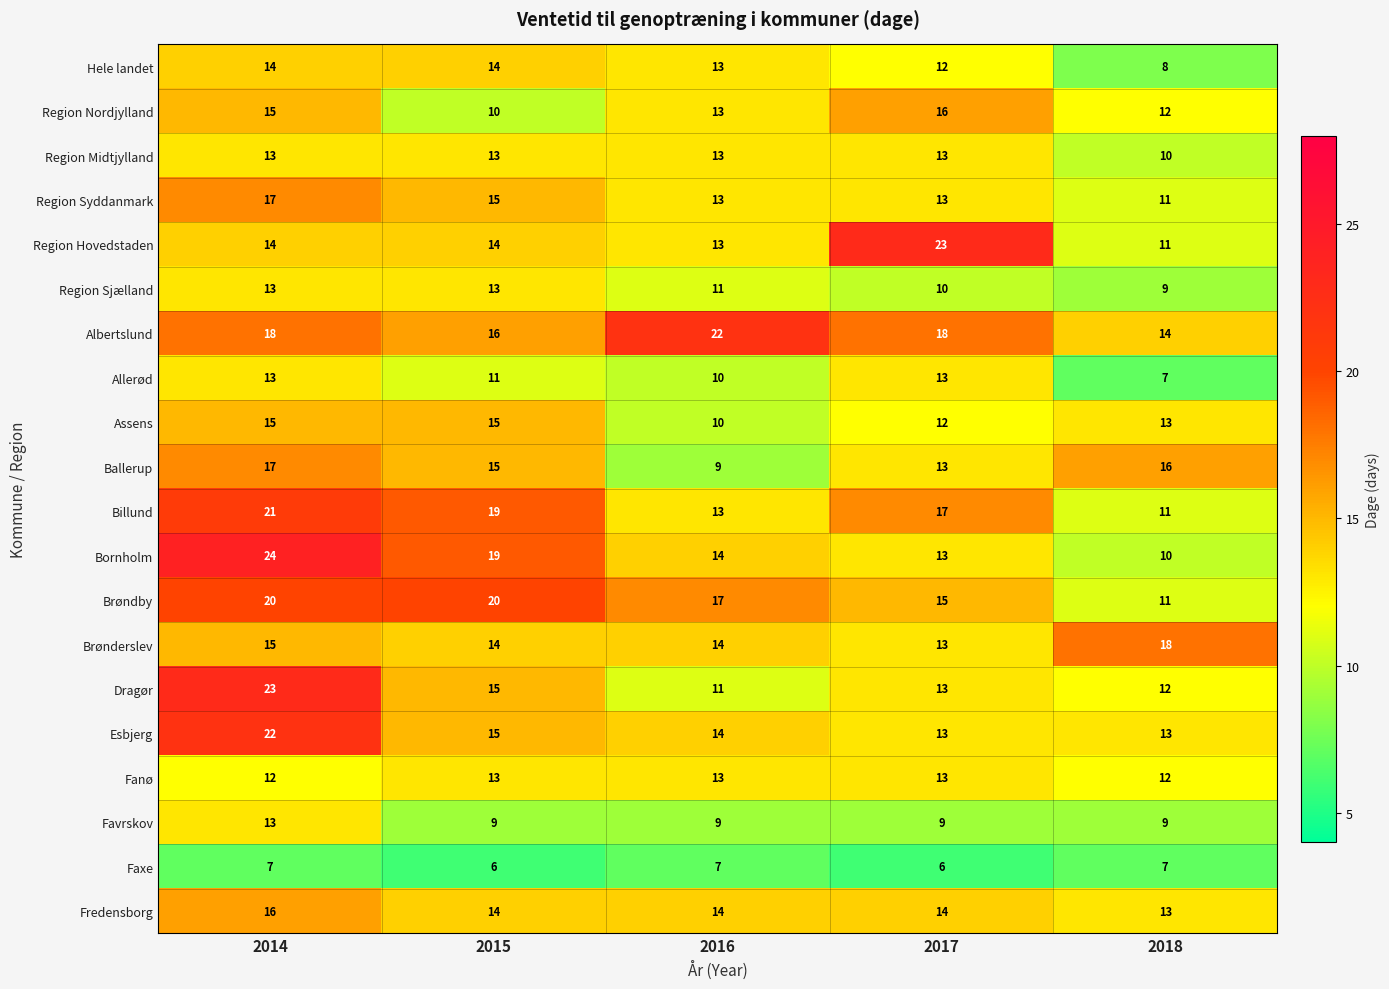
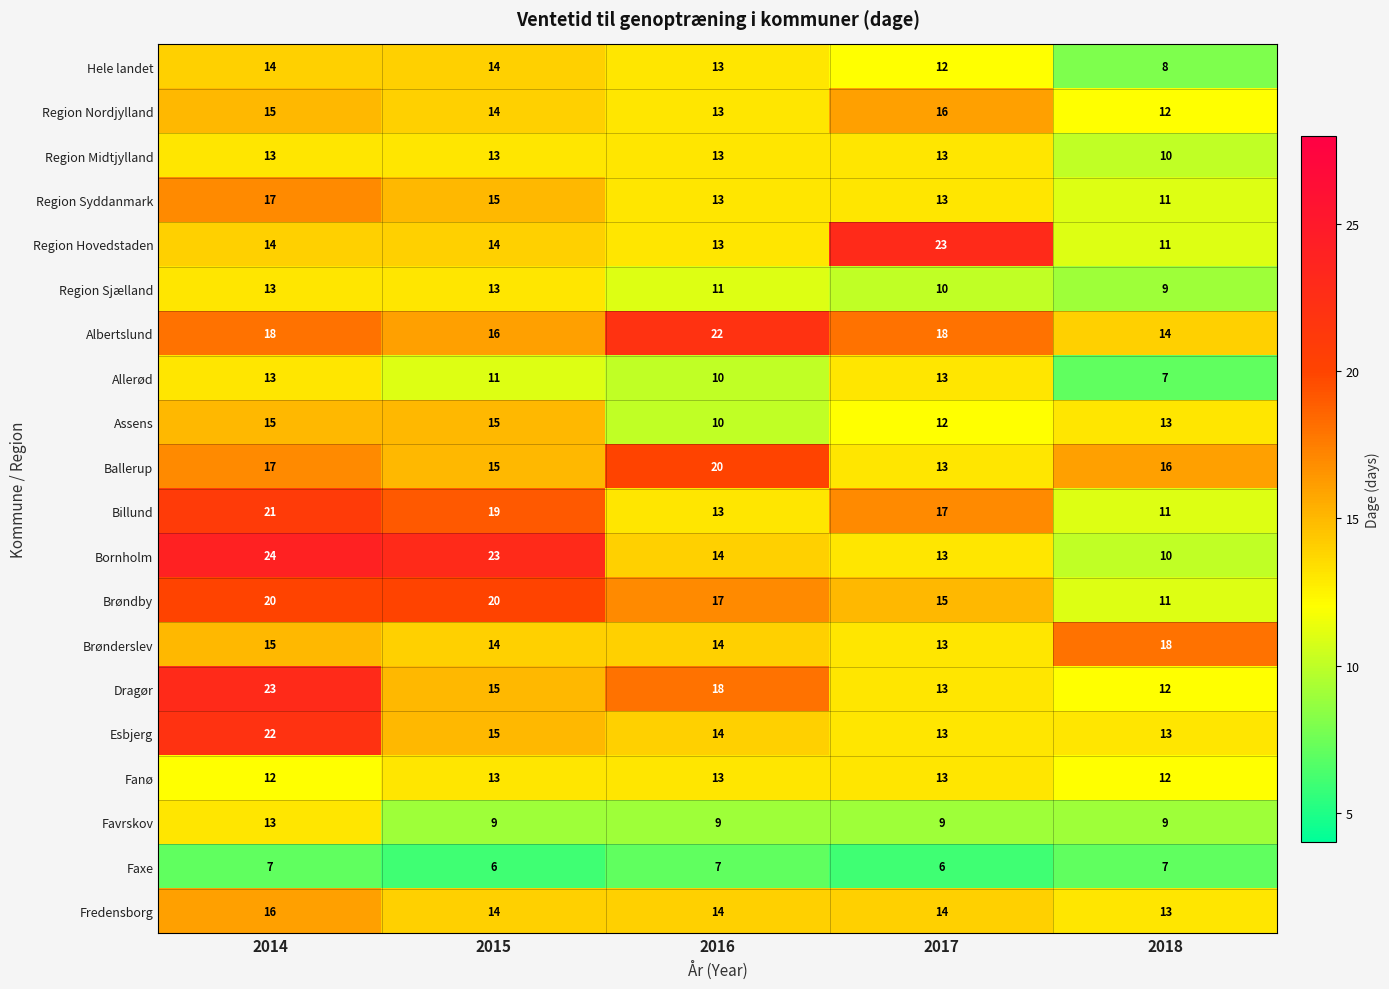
Region Nordjylland, 2015: 10 -> 14
Ballerup, 2016: 9 -> 20
Bornholm, 2015: 19 -> 23
Dragør, 2016: 11 -> 18
